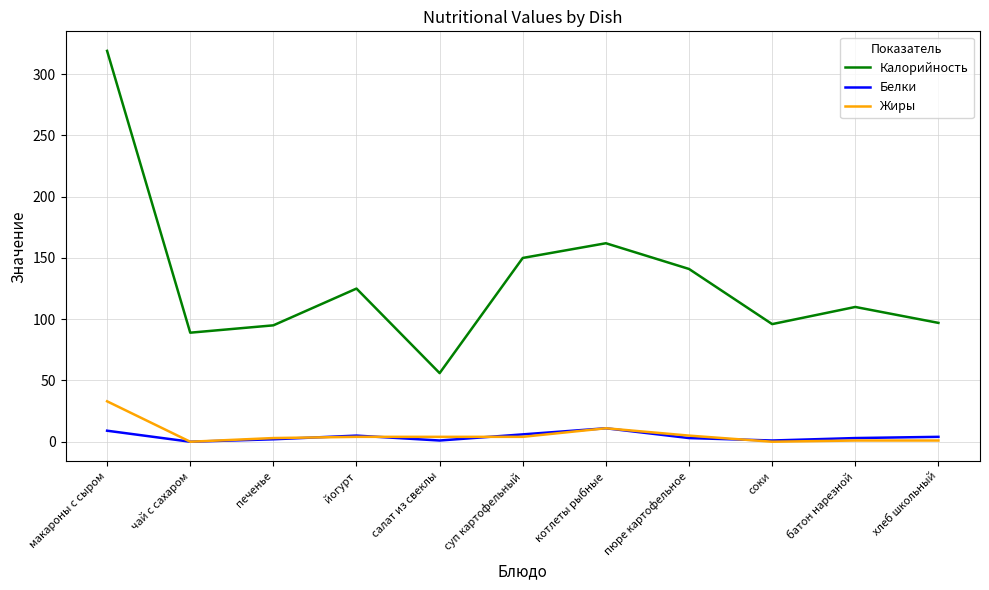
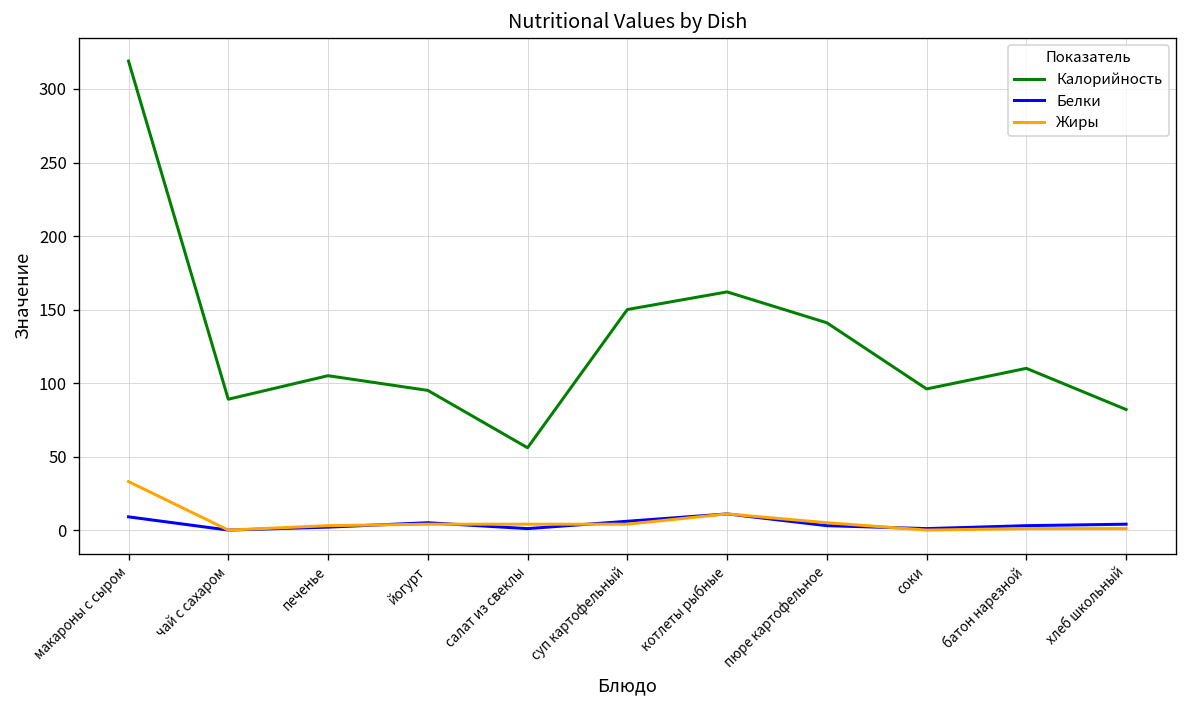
Калорийность, печенье: 95 -> 105
Калорийность, йогурт: 125 -> 95
Калорийность, хлеб школьный: 97 -> 82
